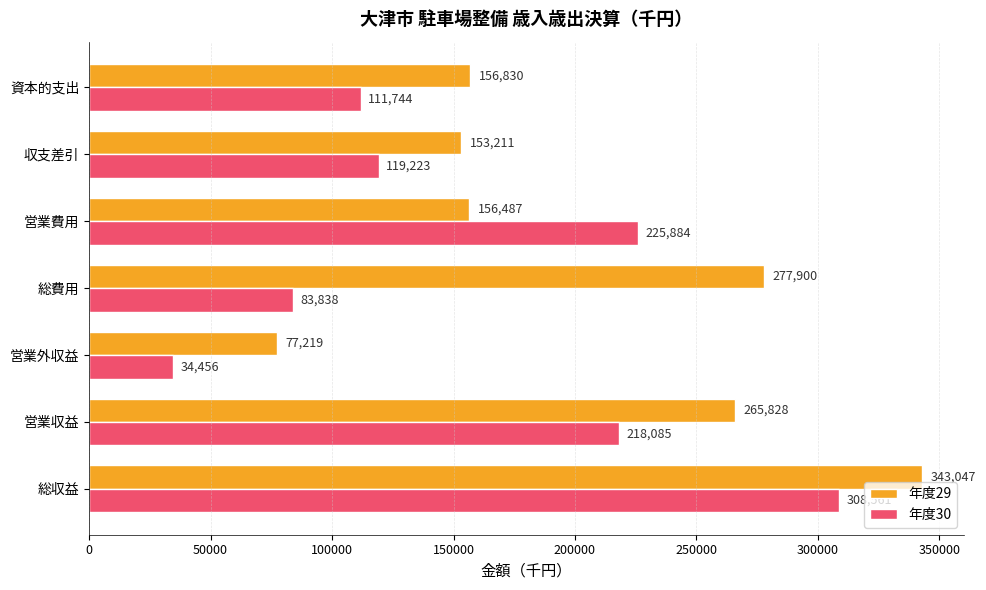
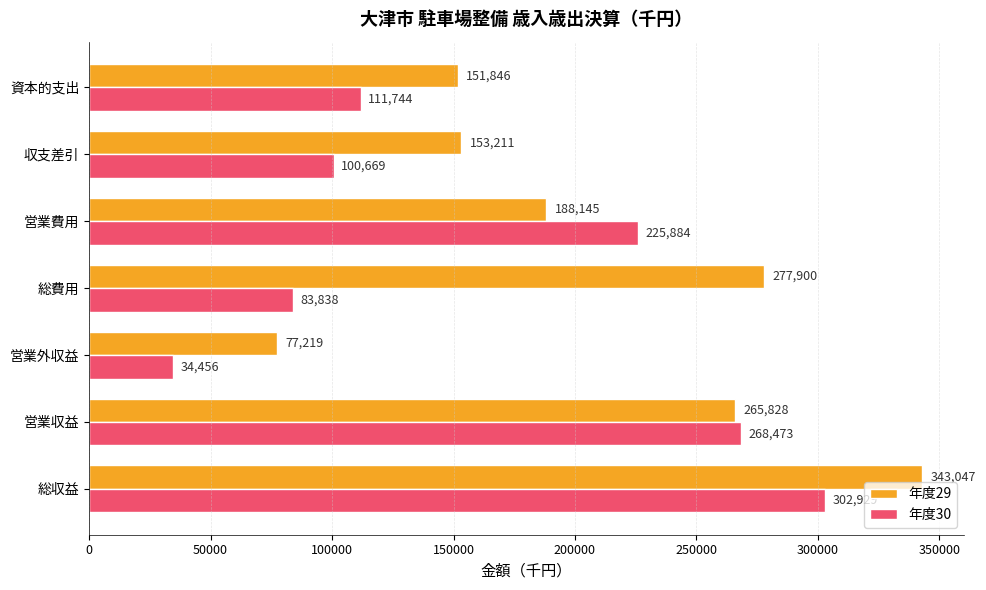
年度29, 資本的支出: 156,830 -> 151,846
年度30, 収支差引: 119,223 -> 100,669
年度29, 営業費用: 156,487 -> 188,145
年度30, 営業収益: 218,085 -> 268,473
年度30, 総収益: 309000 -> 303000
